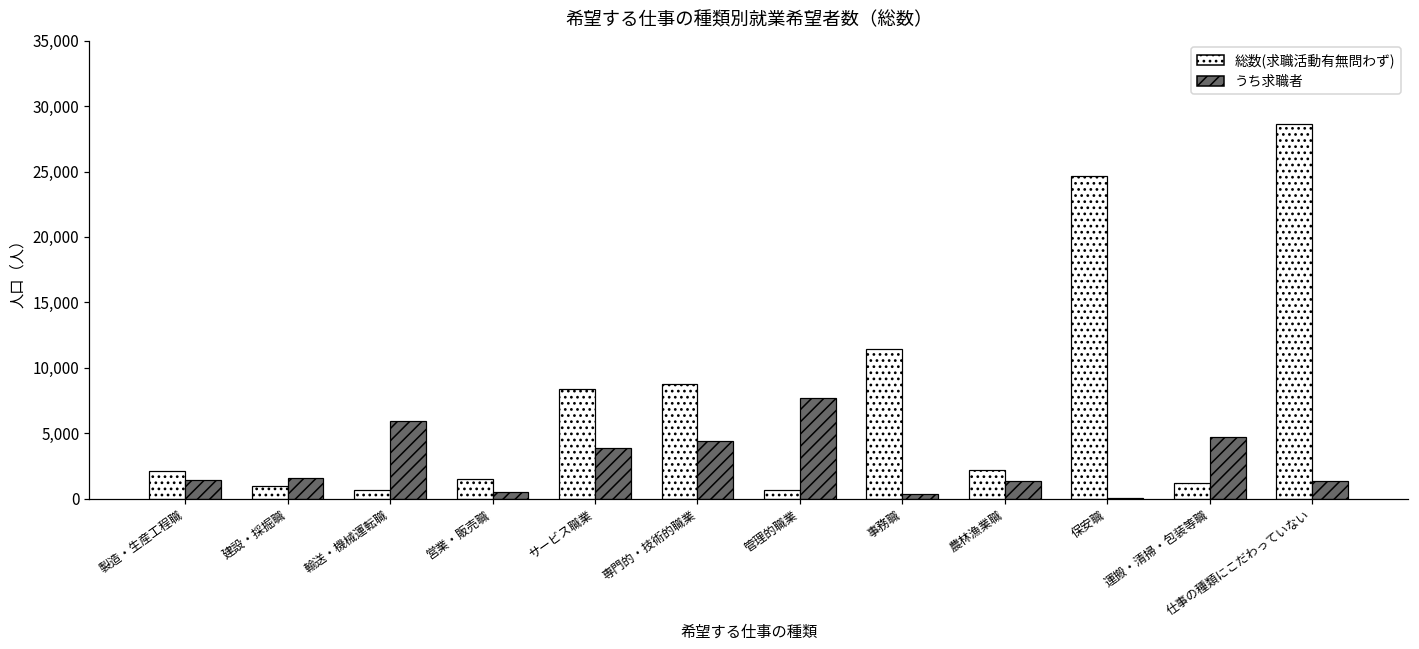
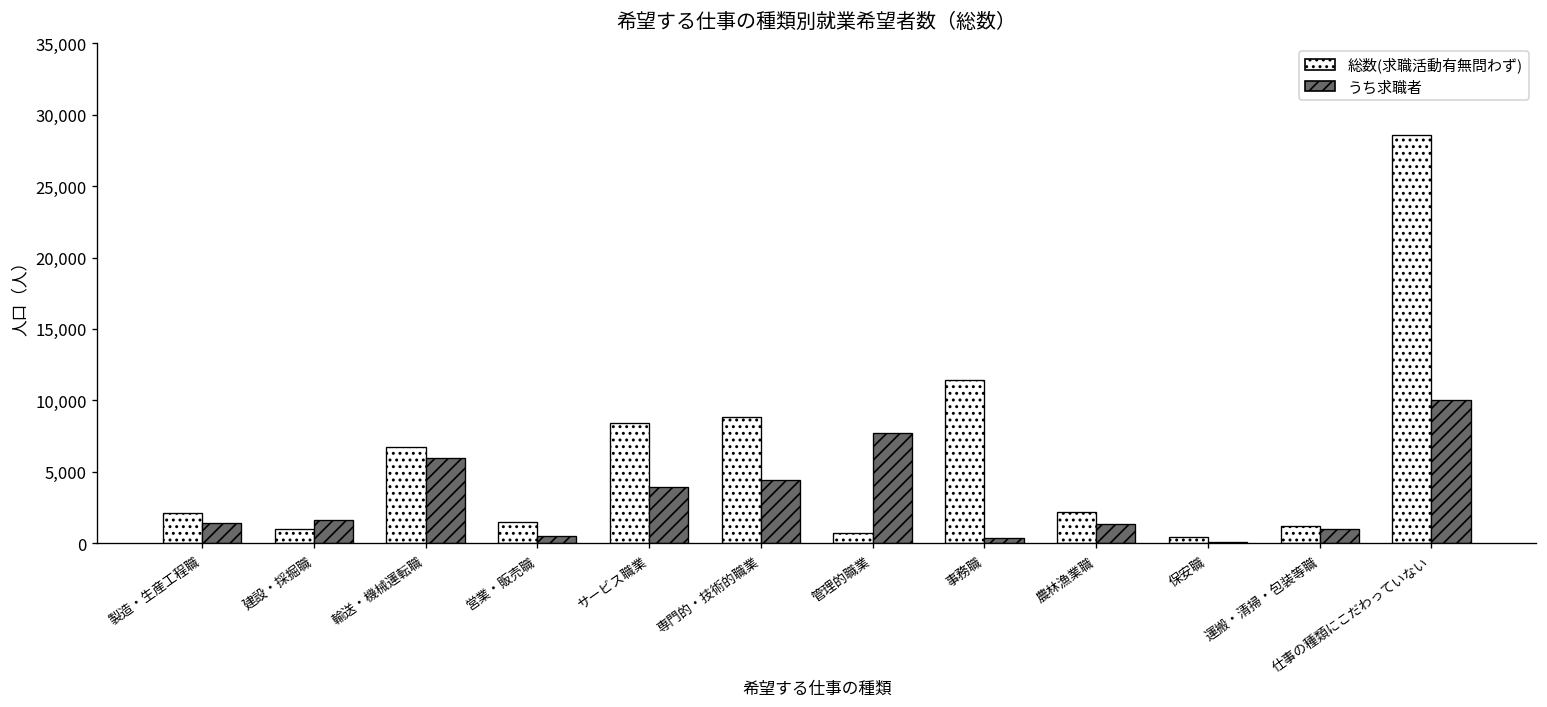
総数(求職活動有無問わず), 輸送・機械運転職: 700 -> 6,700
総数(求職活動有無問わず), 保安職: 24,700 -> 400
うち求職者, 運搬・清掃・包装等職: 4,700 -> 1,000
うち求職者, 仕事の種類にこだわっていない: 1,300 -> 10,000
